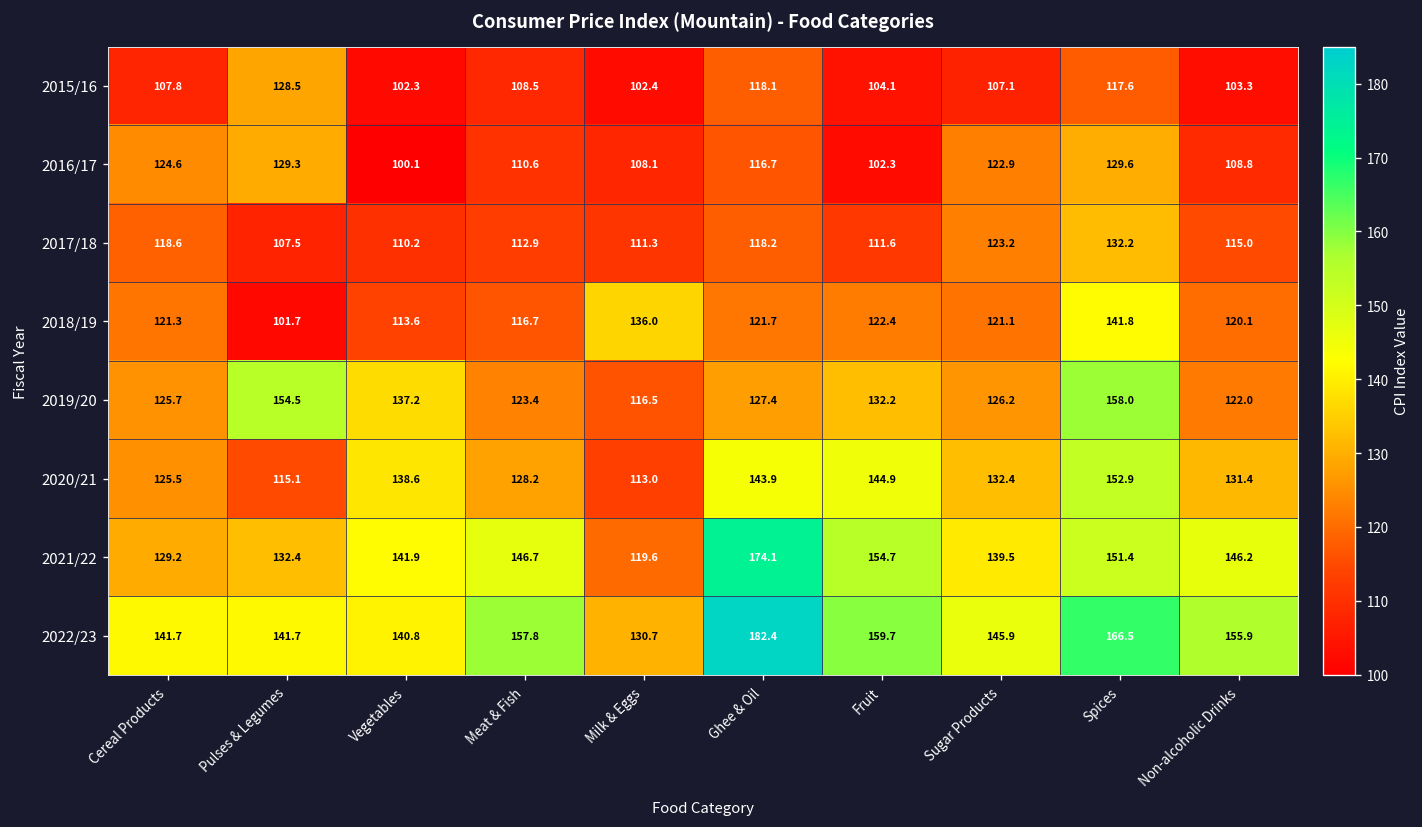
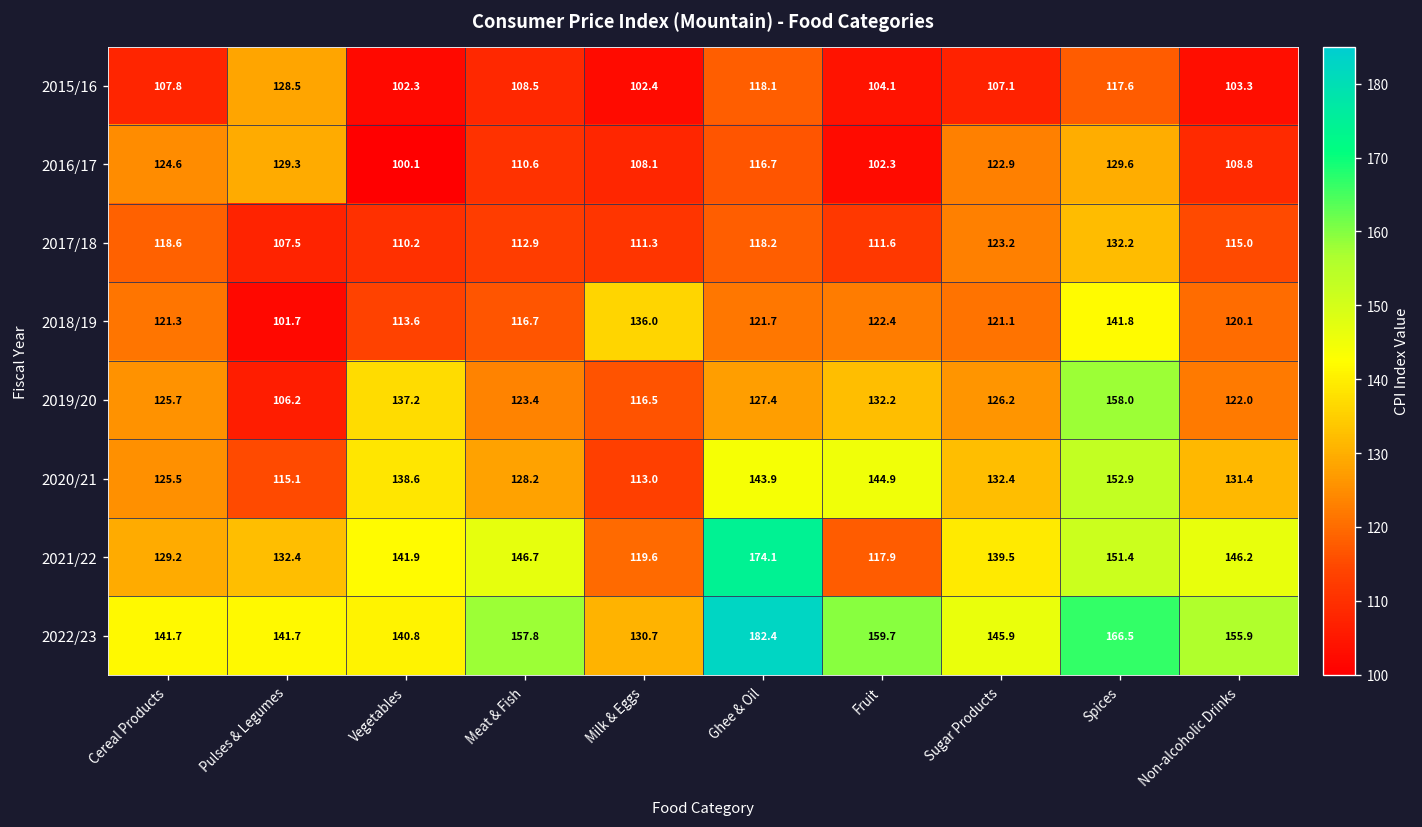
2019/20, Pulses & Legumes: 154.5 -> 106.2
2021/22, Fruit: 154.7 -> 117.9
